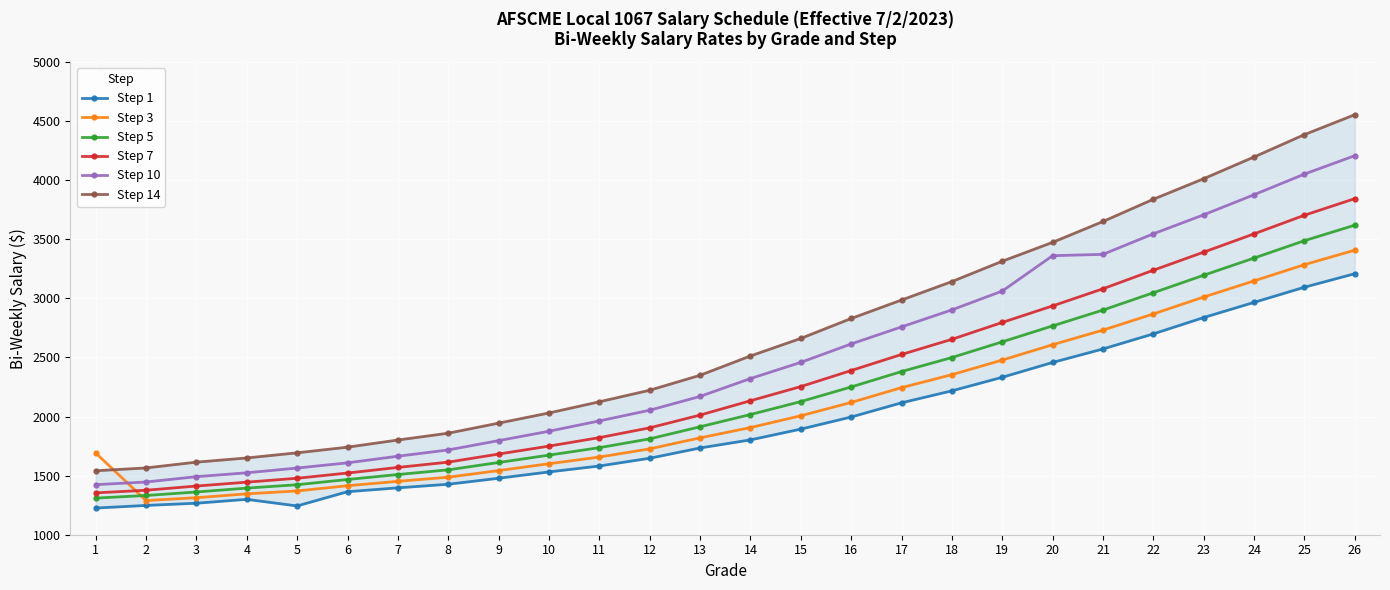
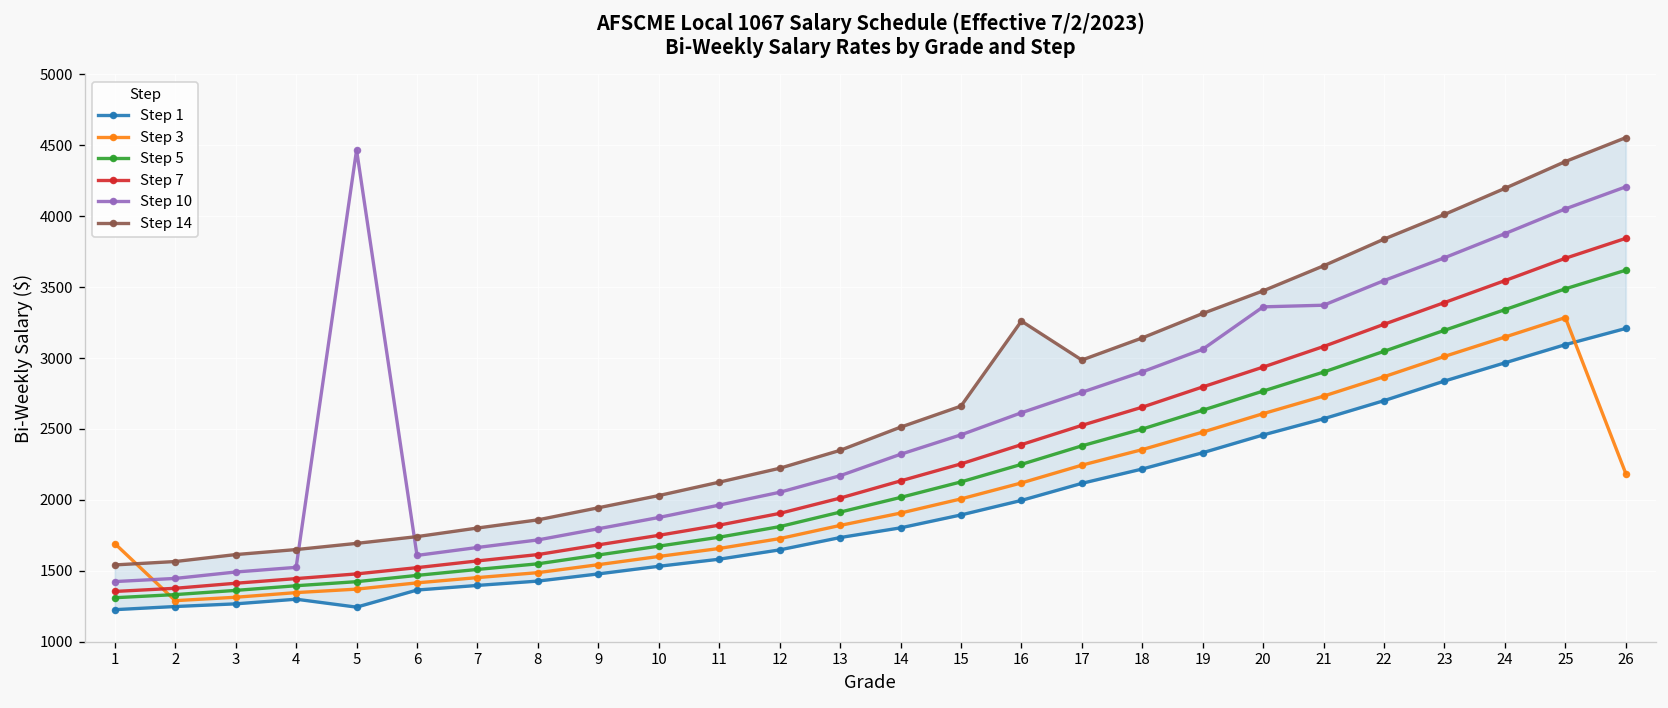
Step 10, 5: 1560 -> 4470
Step 14, 16: 2830 -> 3260
Step 3, 26: 3410 -> 2190
